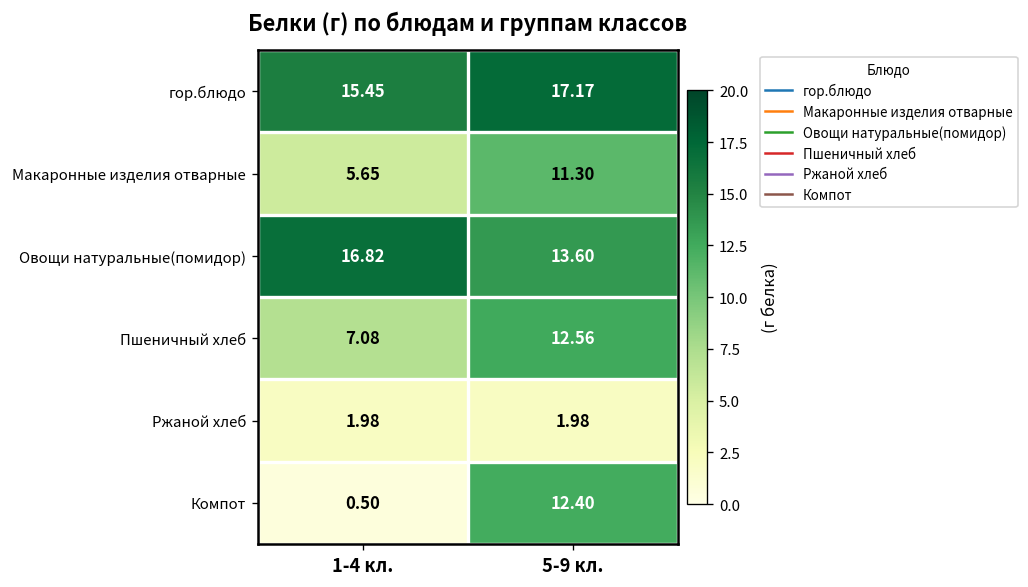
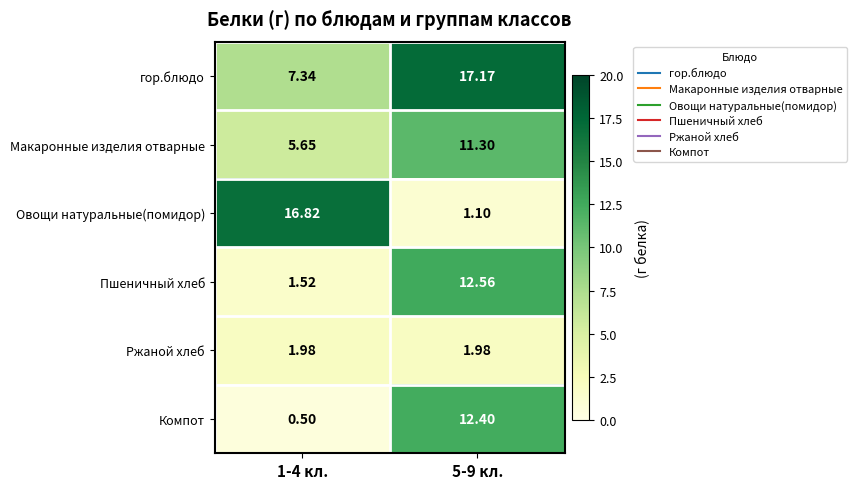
гор.блюдо, 1-4 кл.: 15.45 -> 7.34
Овощи натуральные(помидор), 5-9 кл.: 13.60 -> 1.10
Пшеничный хлеб, 1-4 кл.: 7.08 -> 1.52
